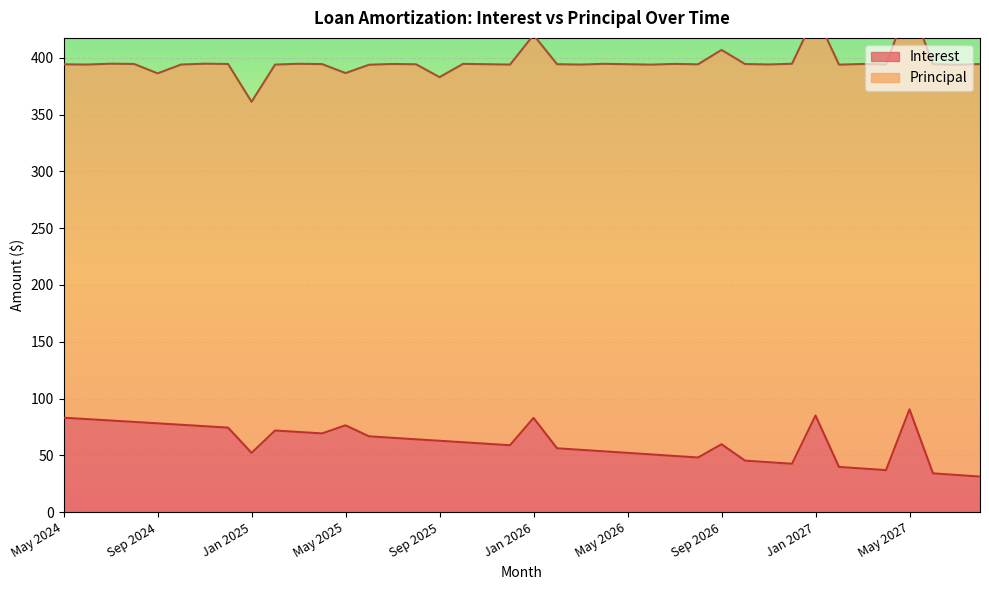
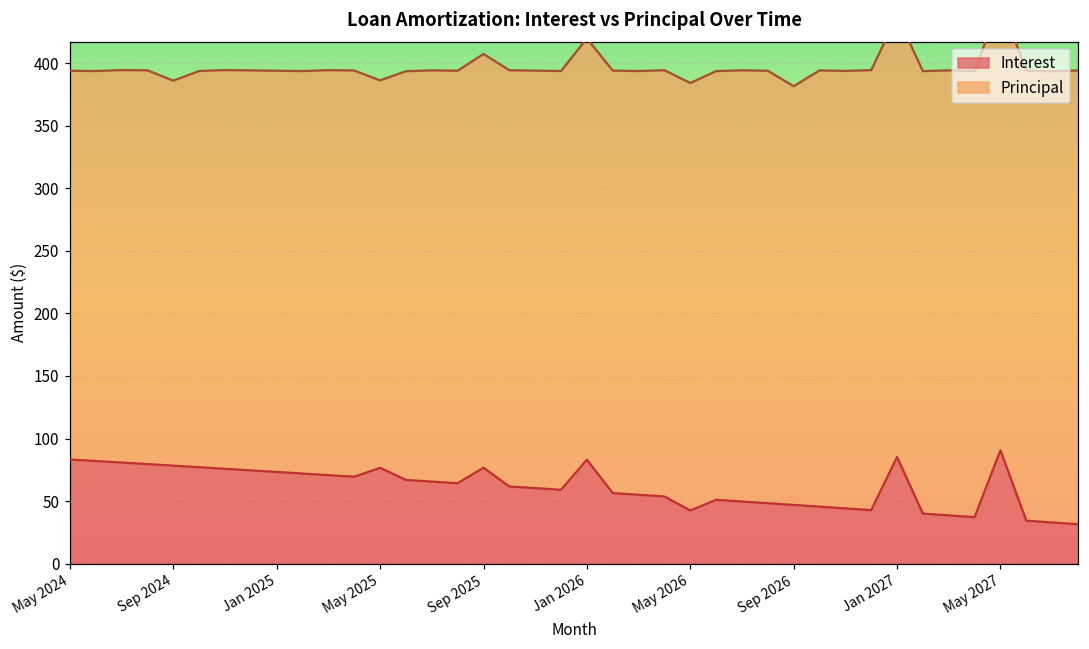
Interest, Jan 2025: 52 -> 73
Principal, Jan 2025: 309 -> 321
Interest, Sep 2025: 63 -> 77
Principal, Sep 2025: 320 -> 331
Interest, May 2026: 52 -> 42
Interest, Sep 2026: 60 -> 47
Principal, Sep 2026: 347 -> 335
